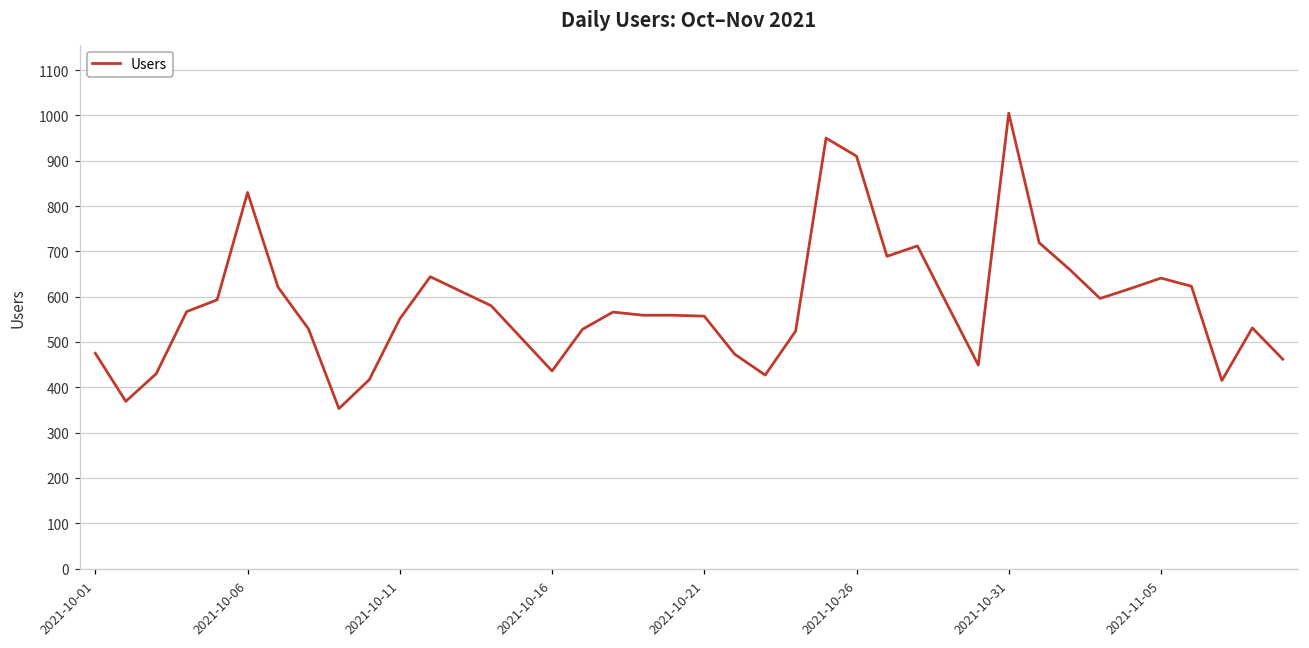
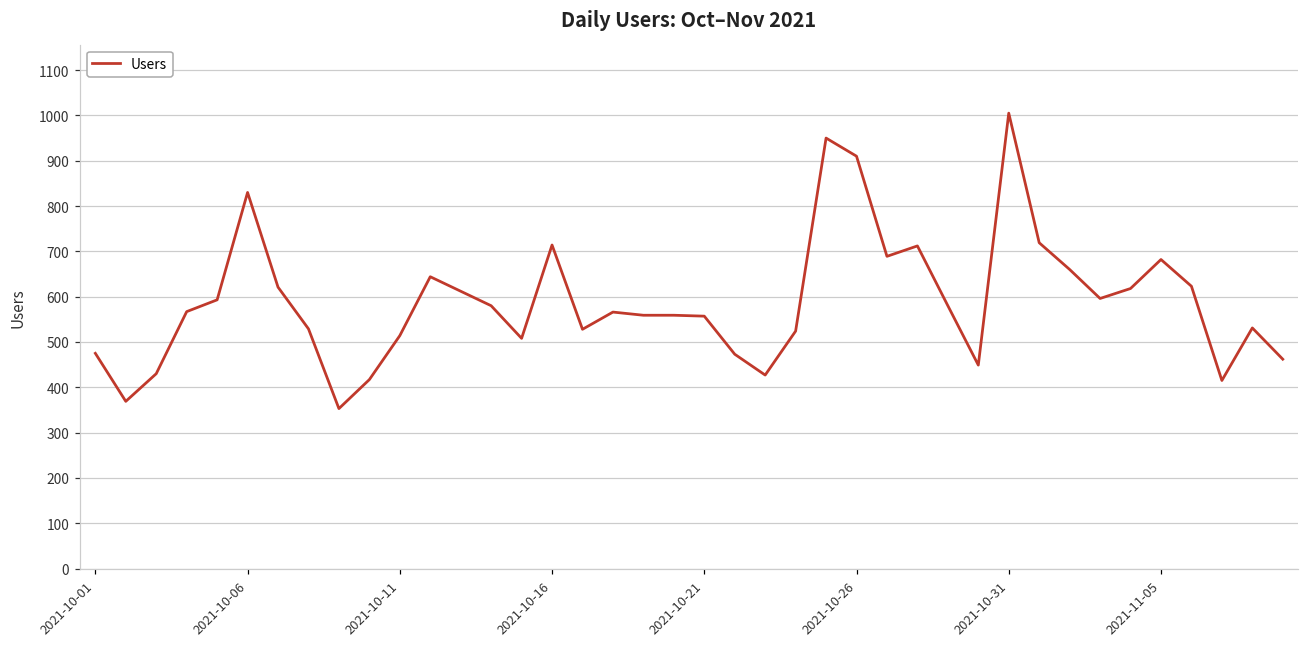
2021-10-11: 550 -> 510
2021-10-16: 440 -> 710
2021-11-05: 640 -> 680
